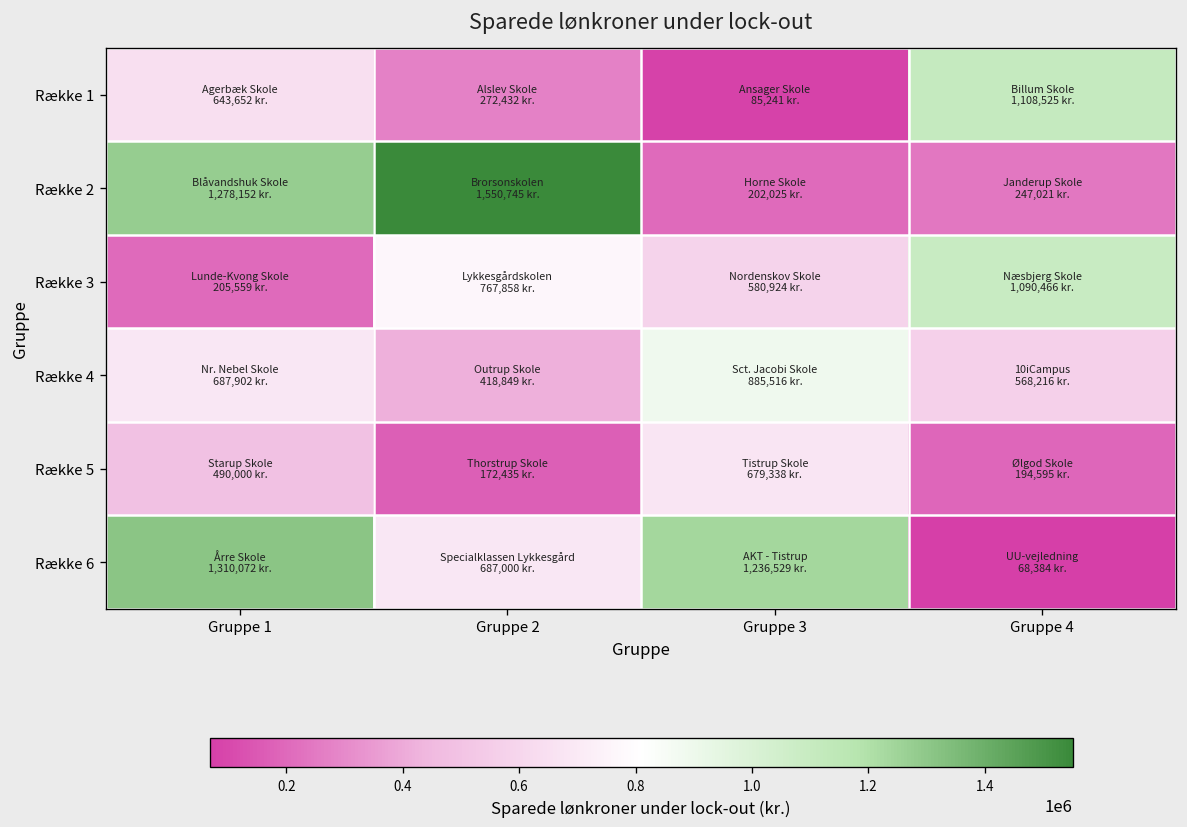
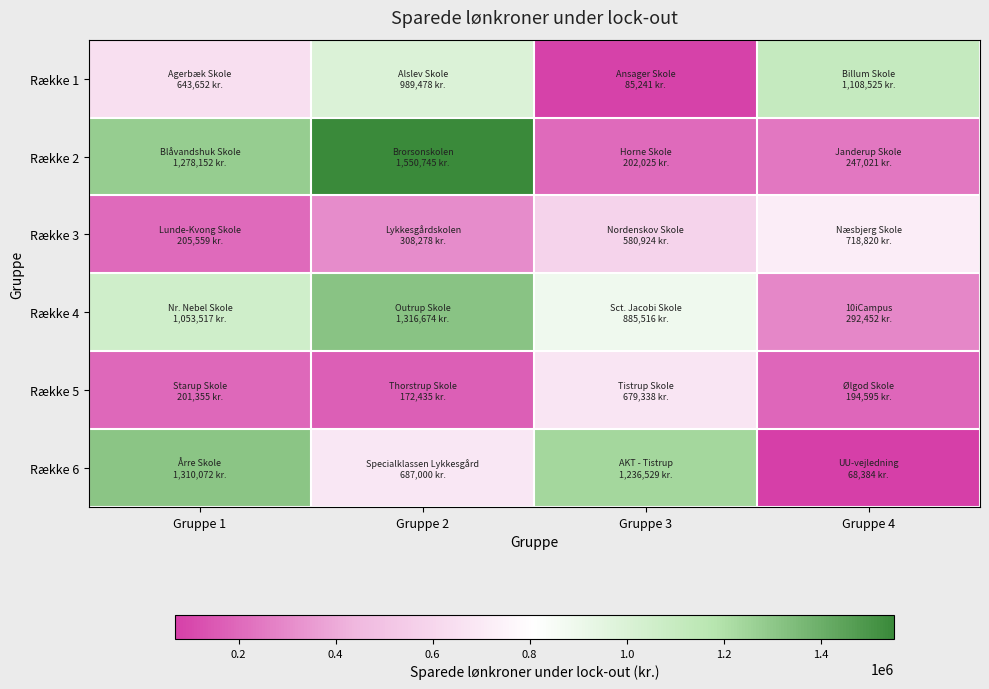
Række 1, Gruppe 2: 272,432 -> 989,478
Række 3, Gruppe 2: 767,858 -> 308,278
Række 3, Gruppe 4: 1,090,466 -> 718,820
Række 4, Gruppe 1: 687,902 -> 1,053,517
Række 4, Gruppe 2: 418,849 -> 1,316,674
Række 4, Gruppe 4: 568,216 -> 292,452
Række 5, Gruppe 1: 490,000 -> 201,355
